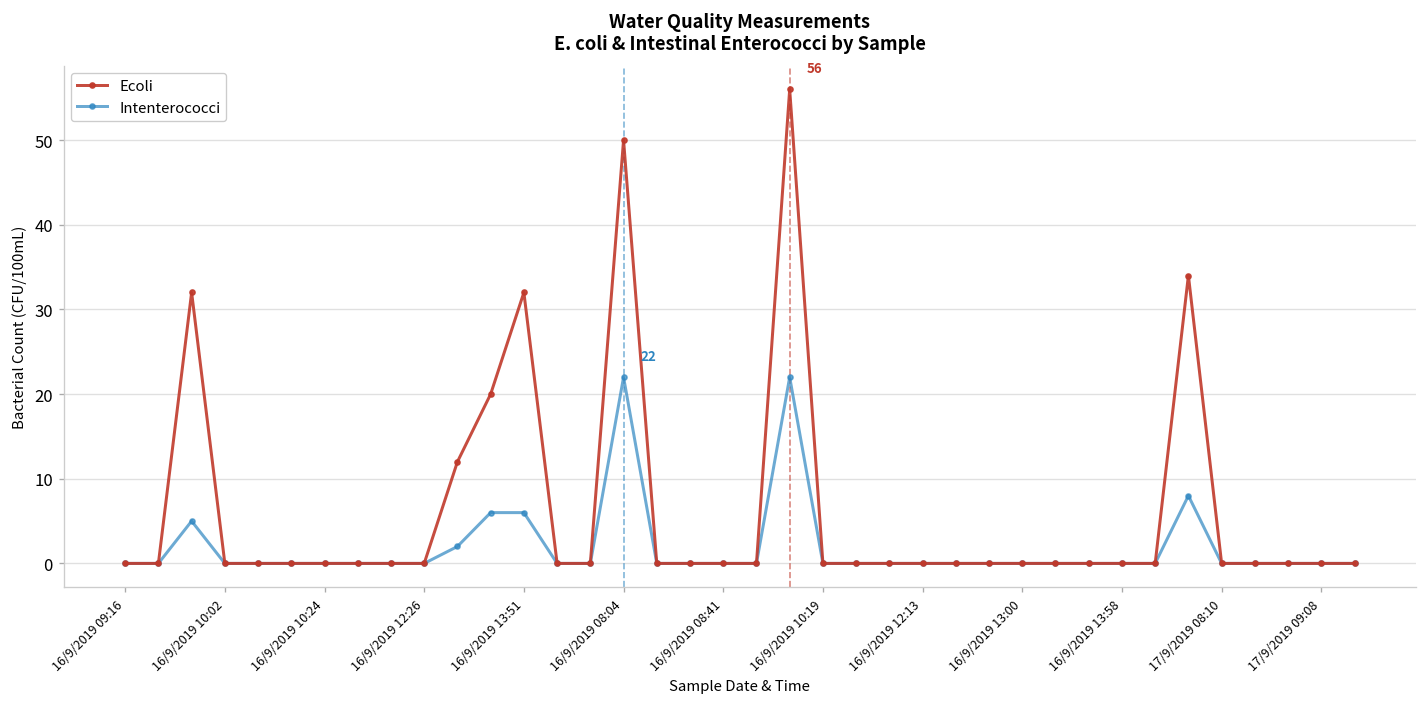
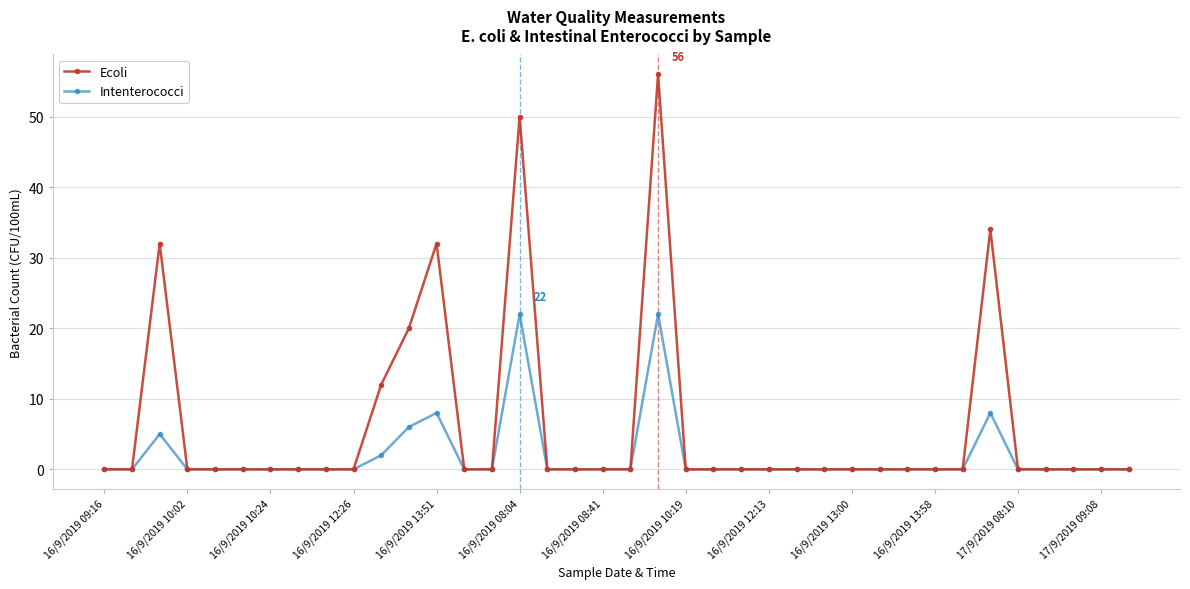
Intenterococci, 16/9/2019 13:51: 6 -> 8
